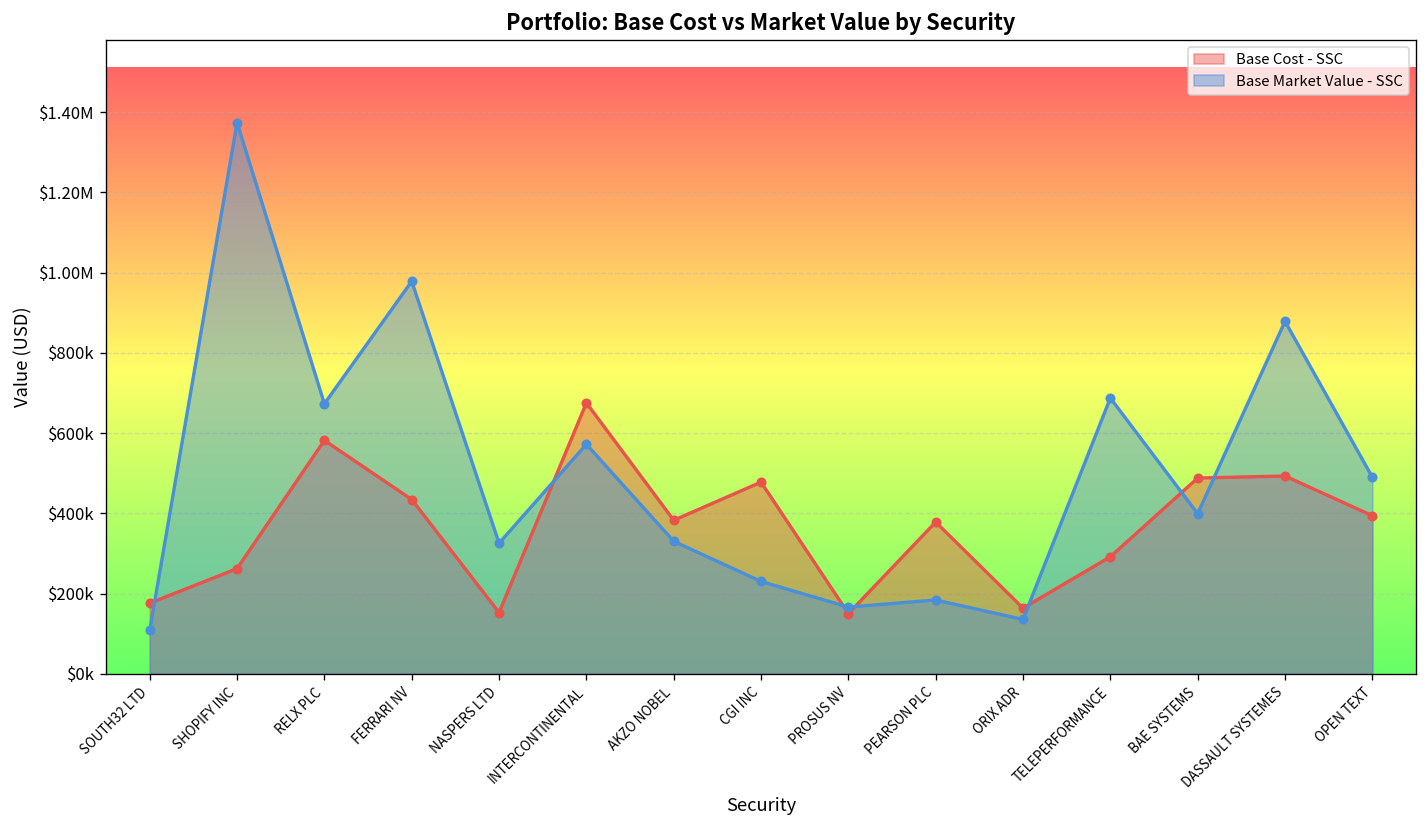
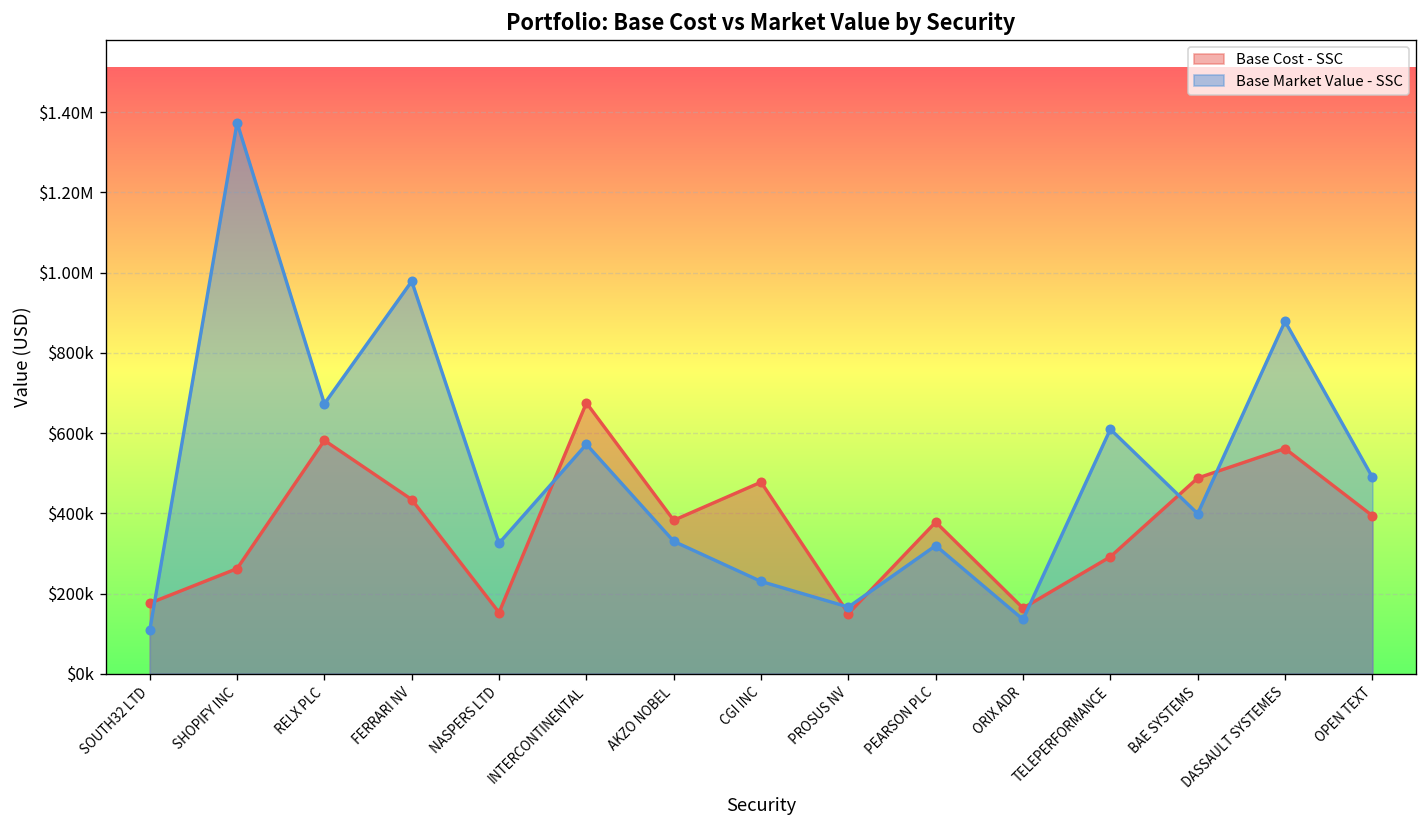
Base Market Value - SSC, PEARSON PLC: $180000 -> $320000
Base Market Value - SSC, TELEPERFORMANCE: $690000 -> $610000
Base Cost - SSC, DASSAULT SYSTEMES: $490000 -> $560000
